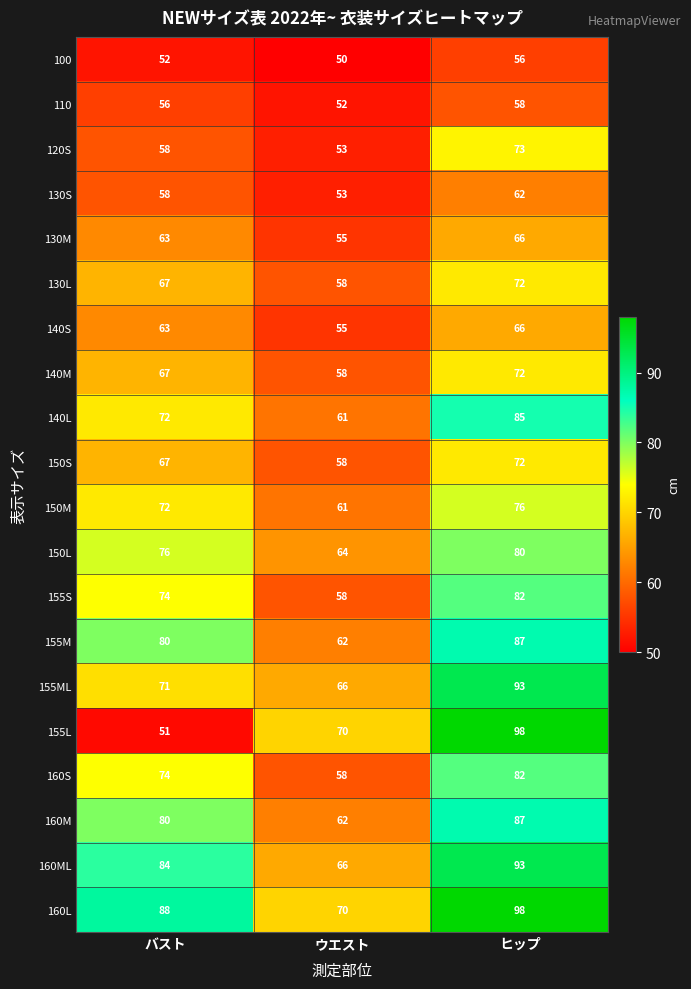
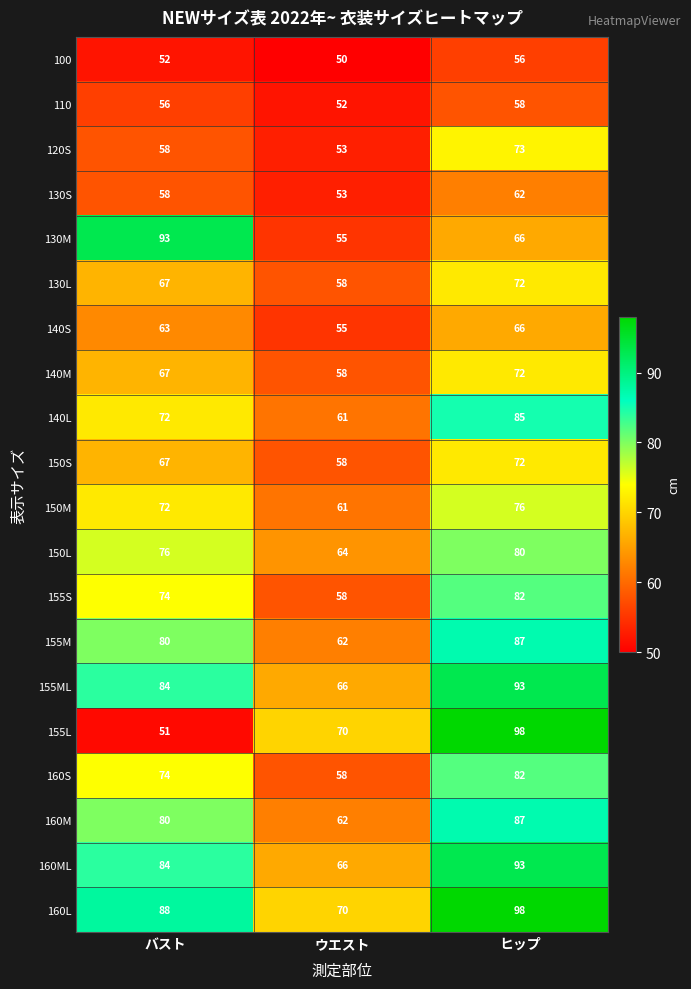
130M, バスト: 63 -> 93
155ML, バスト: 71 -> 84
